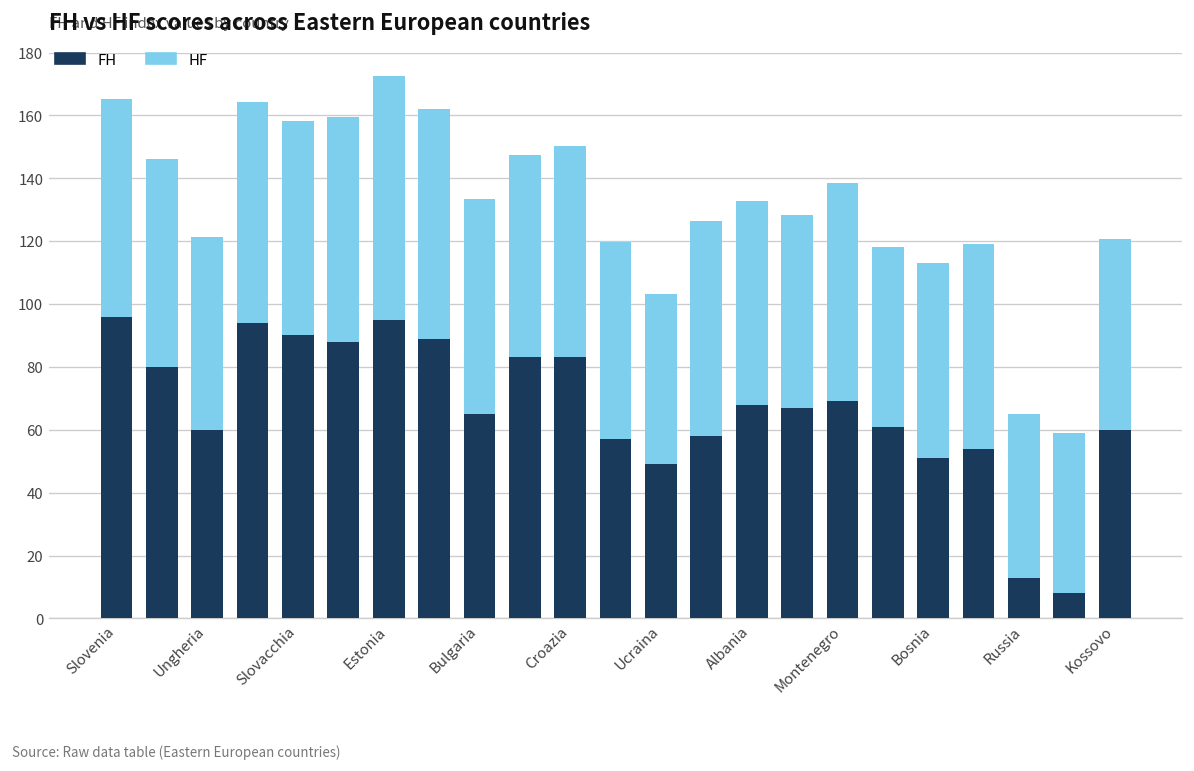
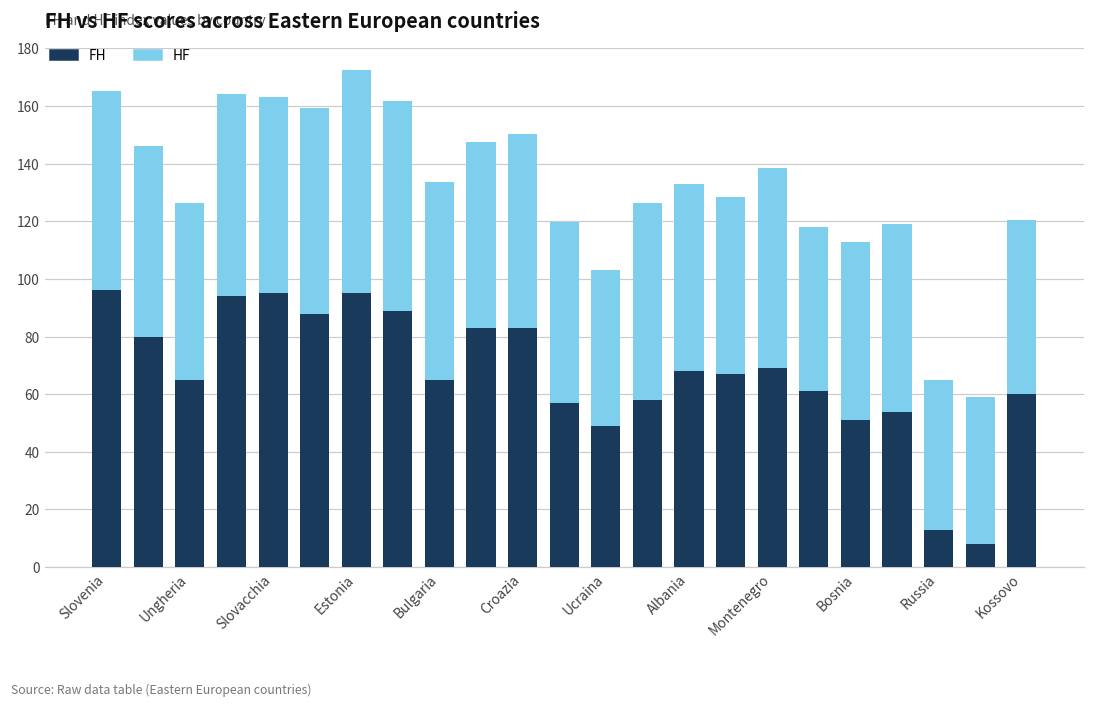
FH, Ungheria: 60 -> 65
FH, Slovacchia: 90 -> 95
